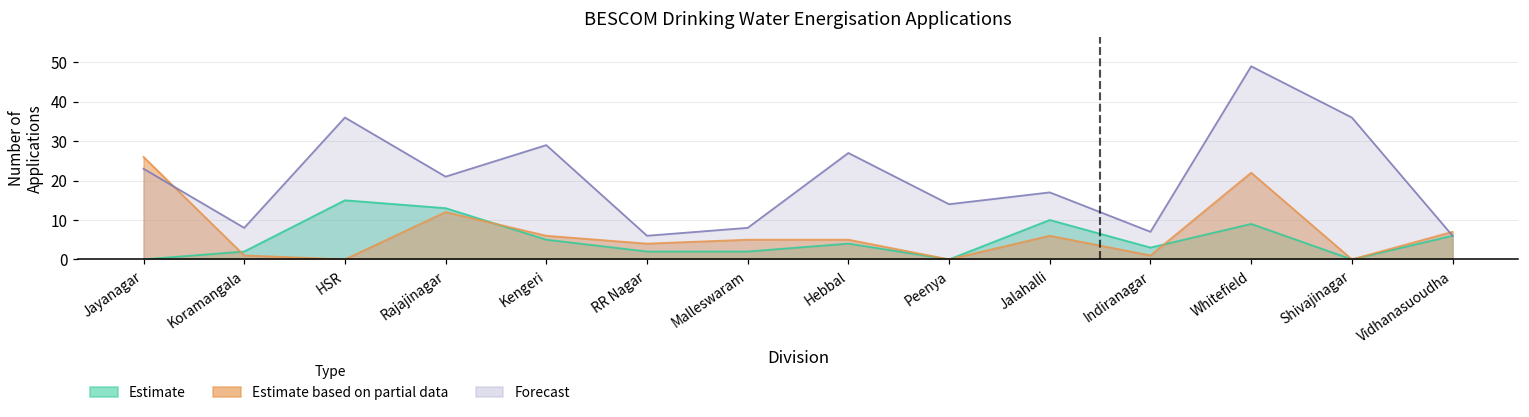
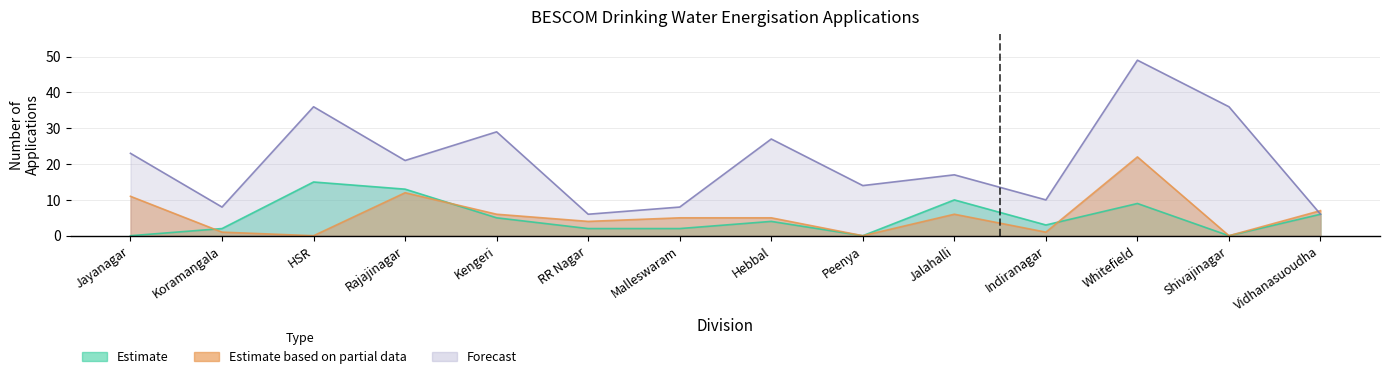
Estimate based on partial data, Jayanagar: 26 -> 11
Forecast, Indiranagar: 7 -> 10
